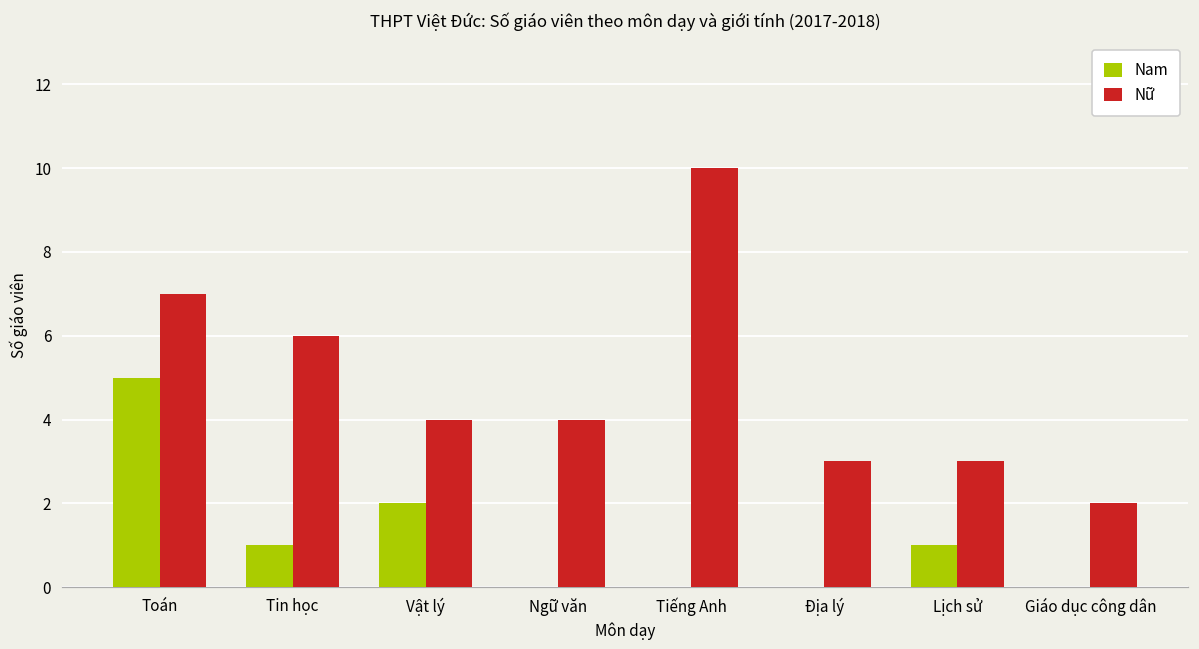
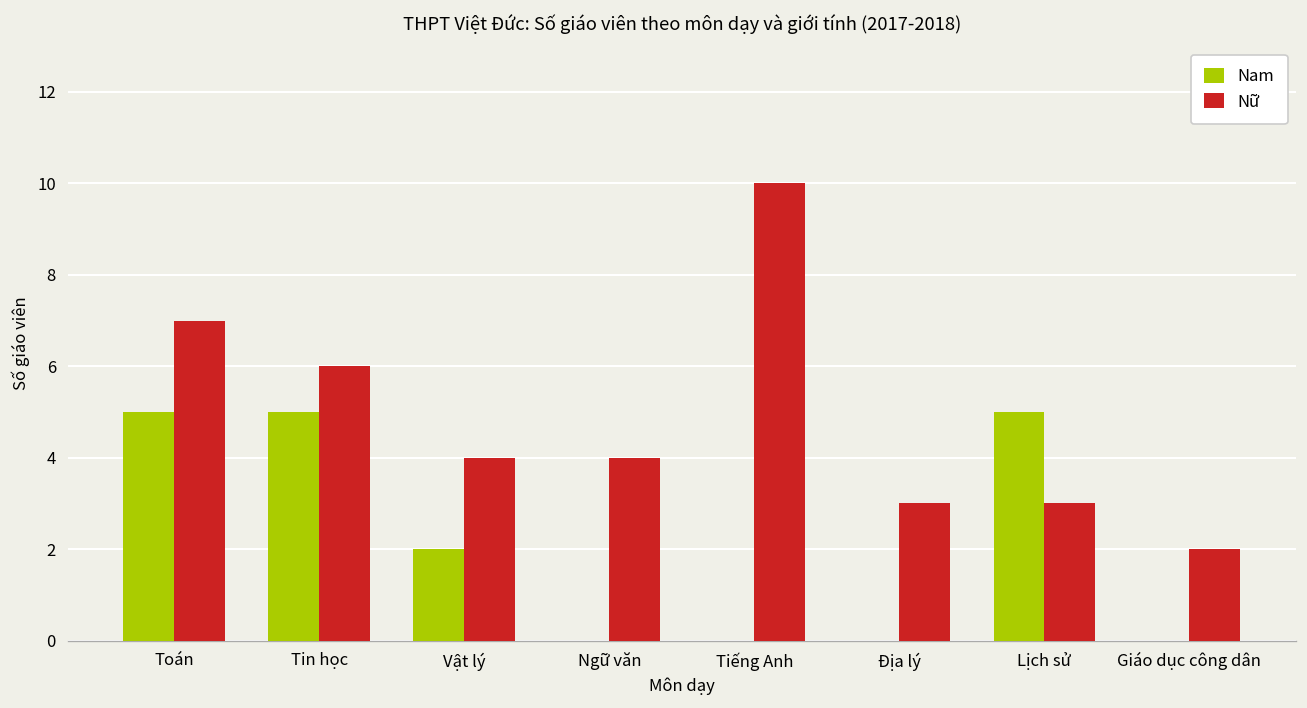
Nam, Tin học: 1 -> 5
Nam, Lịch sử: 1 -> 5
